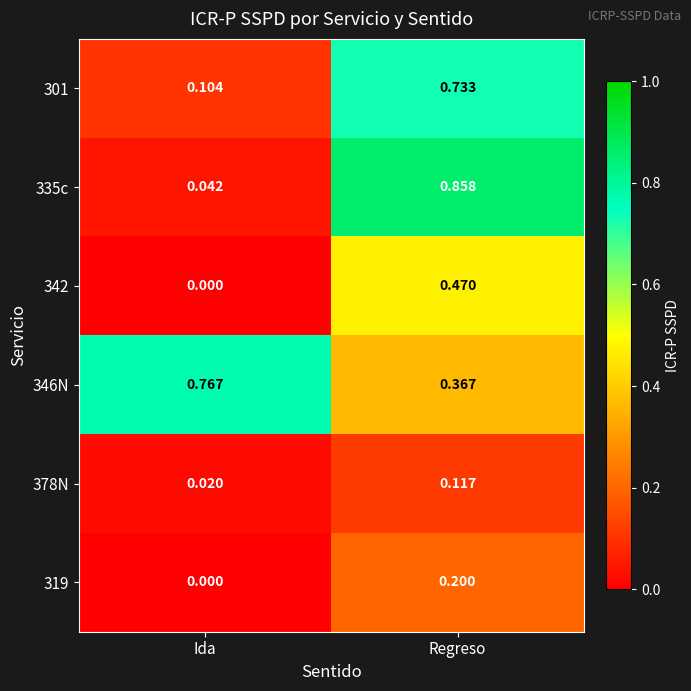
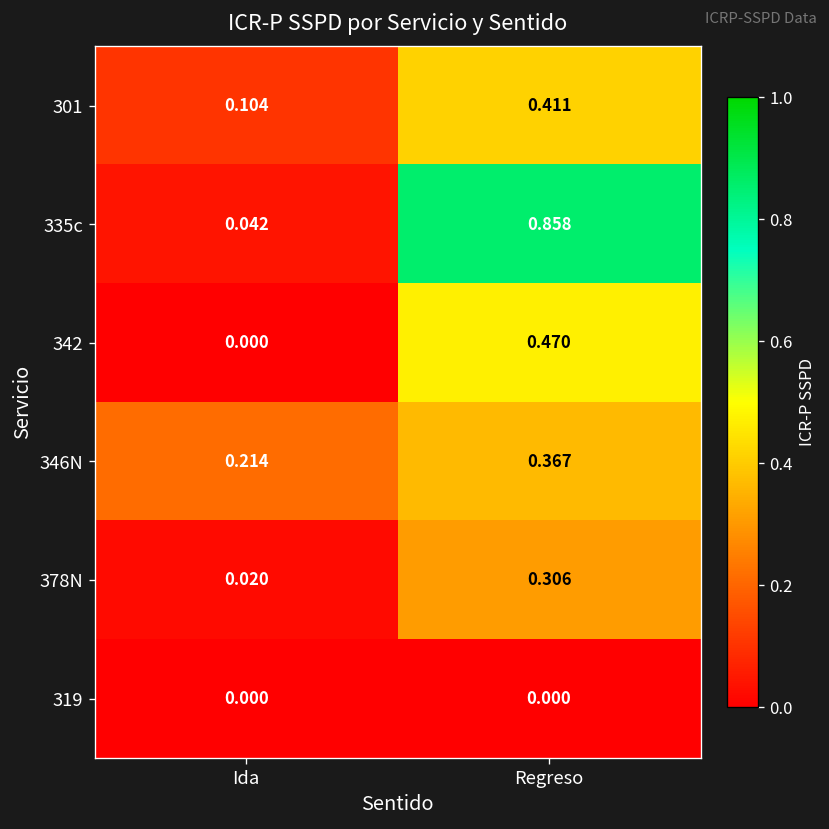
301, Regreso: 0.733 -> 0.411
346N, Ida: 0.767 -> 0.214
378N, Regreso: 0.117 -> 0.306
319, Regreso: 0.200 -> 0.000
